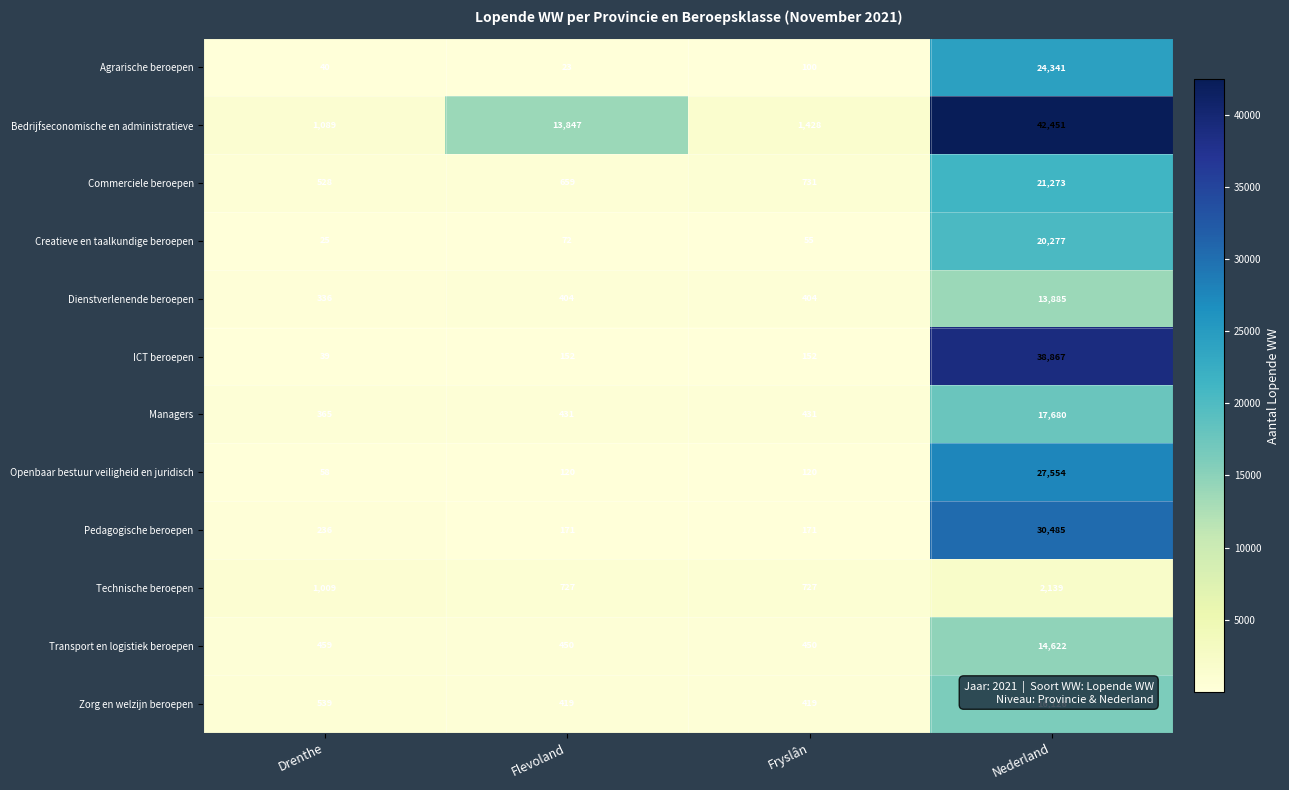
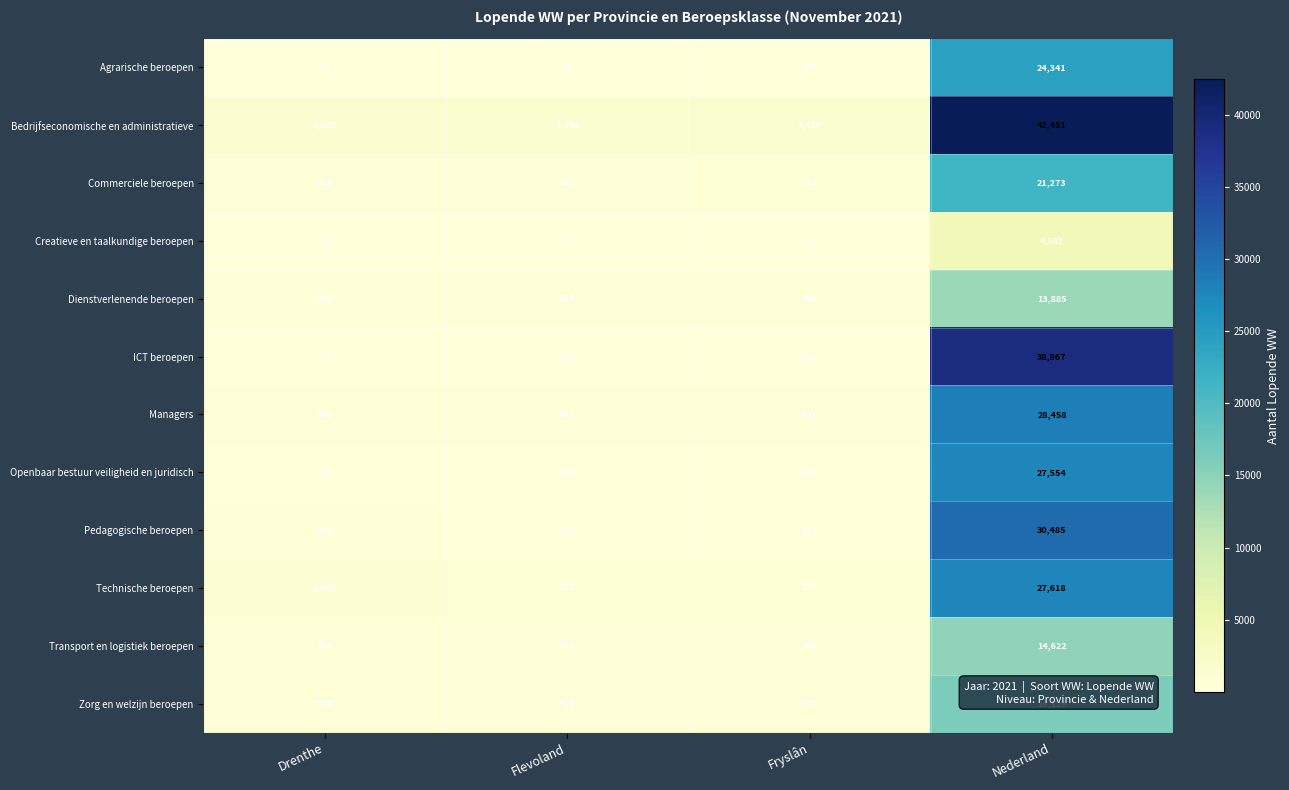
Bedrijfseconomische en administratieve, Flevoland: 13,847 -> 1,396
Creatieve en taalkundige beroepen, Nederland: 20,277 -> 4,282
Managers, Nederland: 17,680 -> 28,458
Technische beroepen, Nederland: 2,139 -> 27,618
